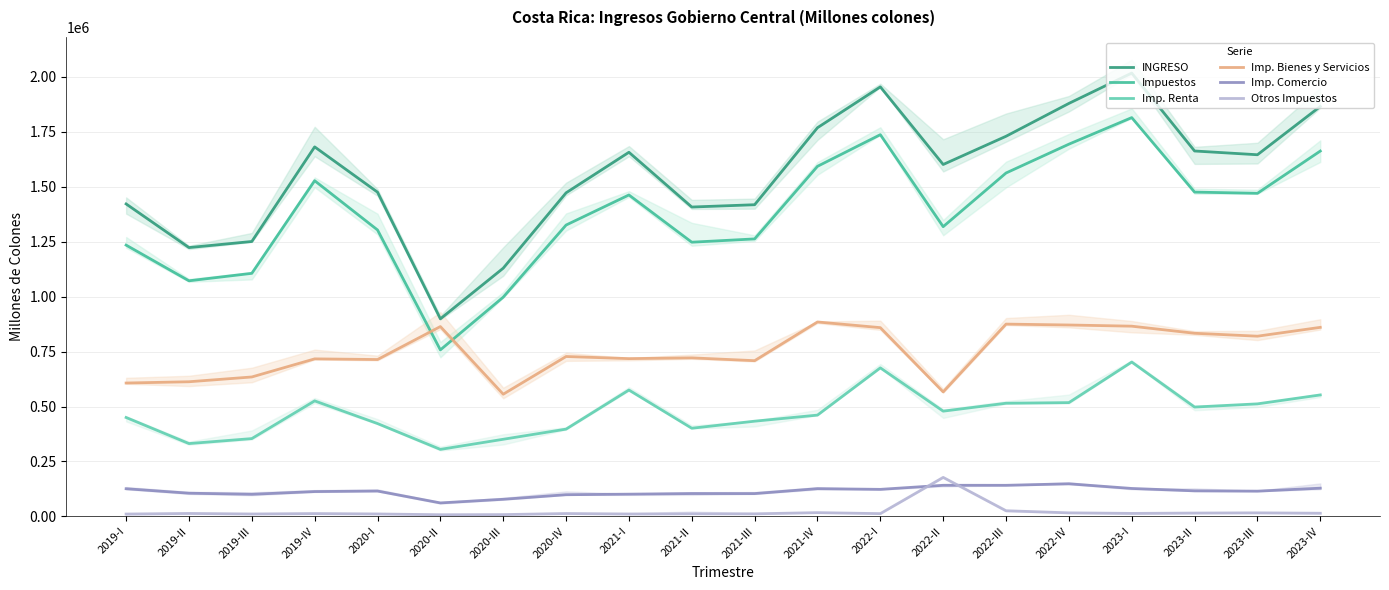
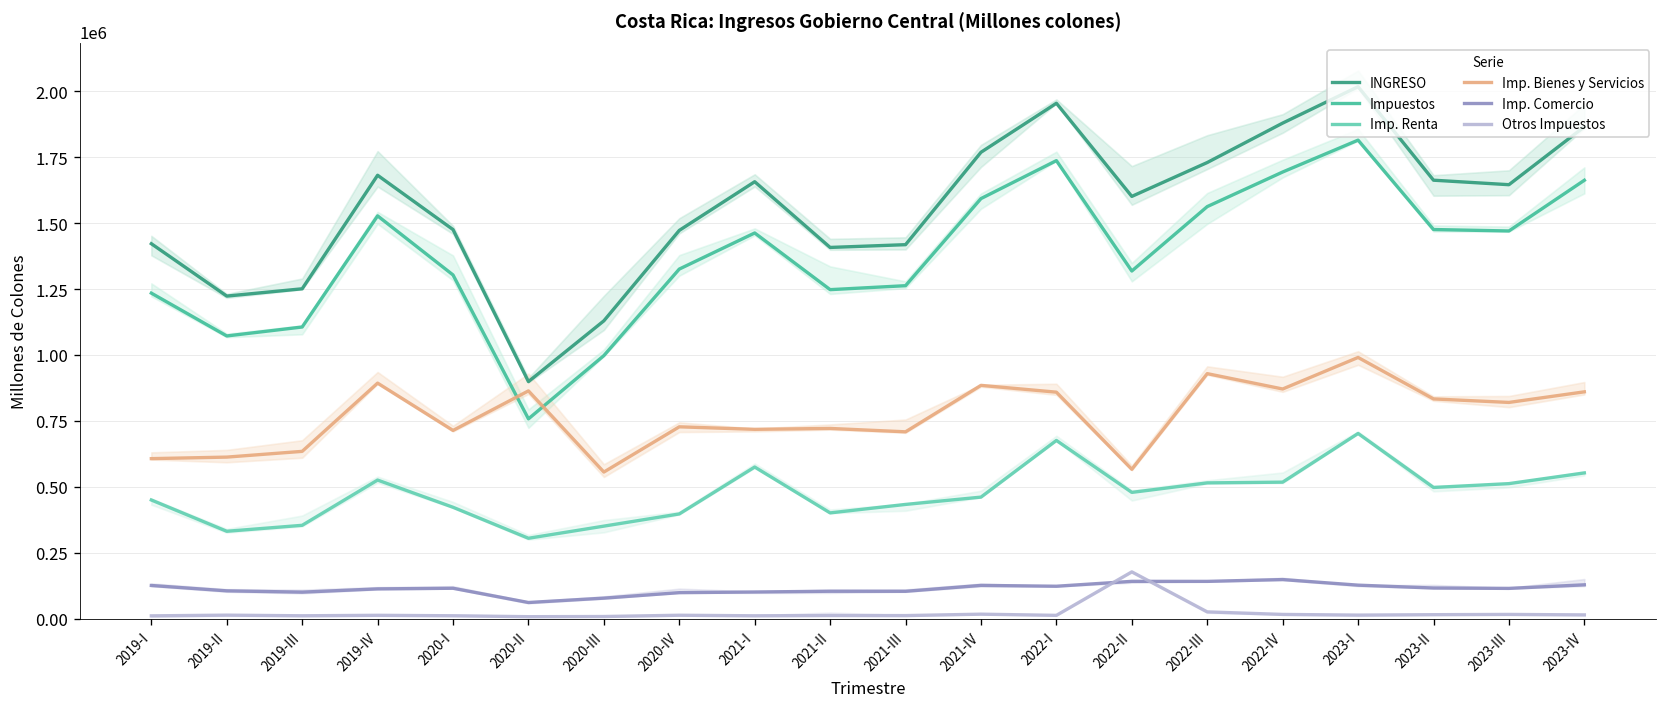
Imp. Bienes y Servicios, 2019-IV: 720000 -> 890000
Imp. Bienes y Servicios, 2022-III: 880000 -> 930000
Imp. Bienes y Servicios, 2023-I: 870000 -> 990000
